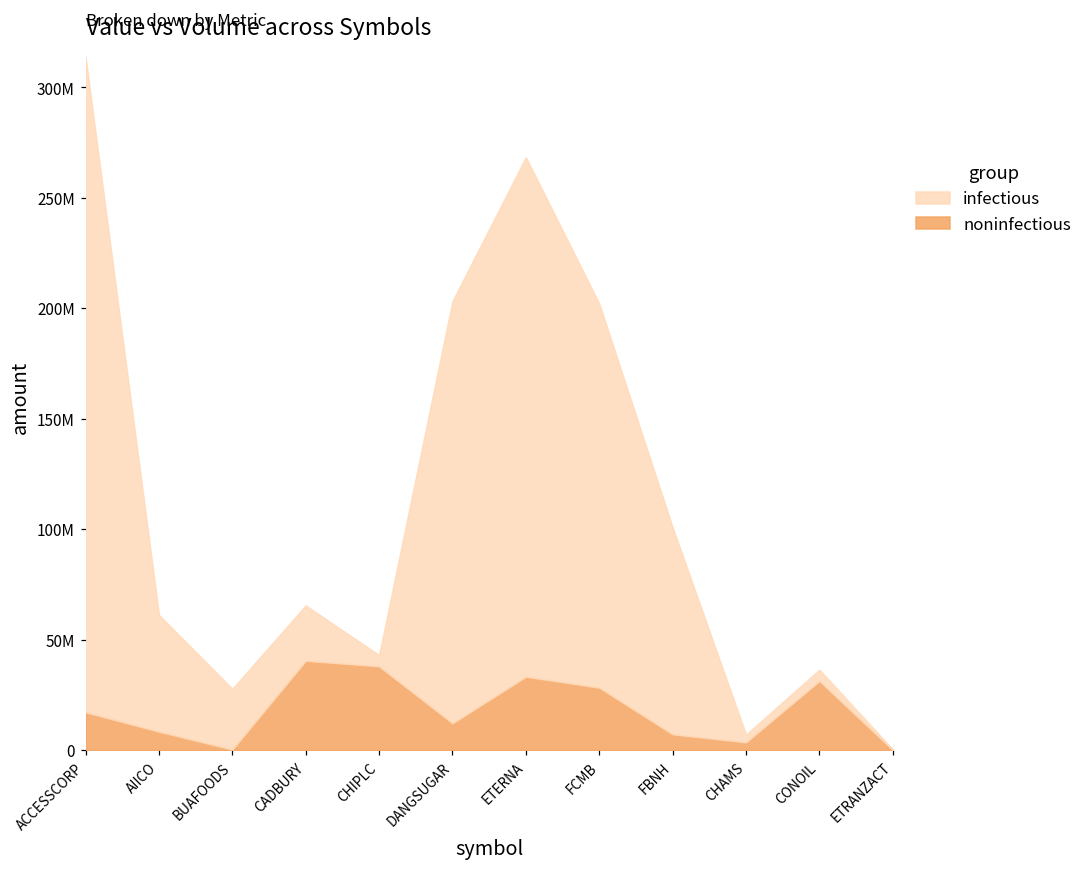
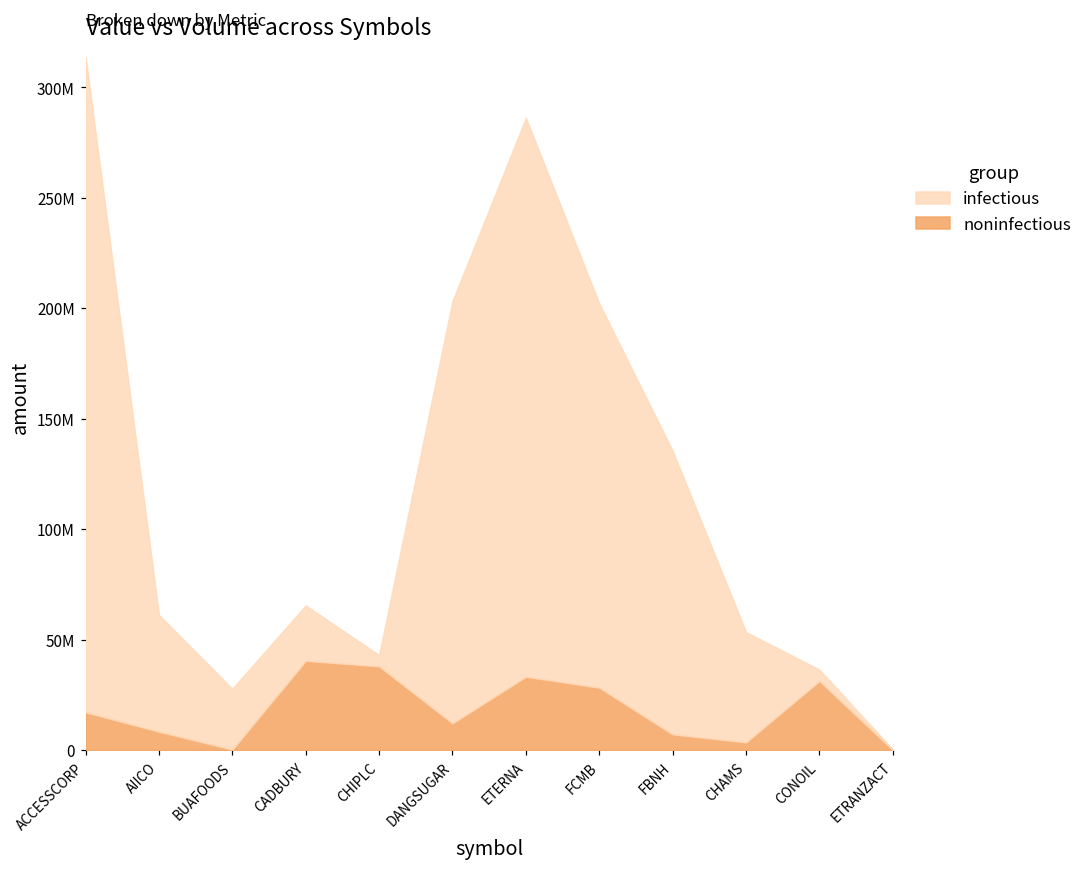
infectious, ETERNA: 235000000 -> 253000000
infectious, FBNH: 94000000 -> 128000000
infectious, CHAMS: 3000000 -> 50000000
